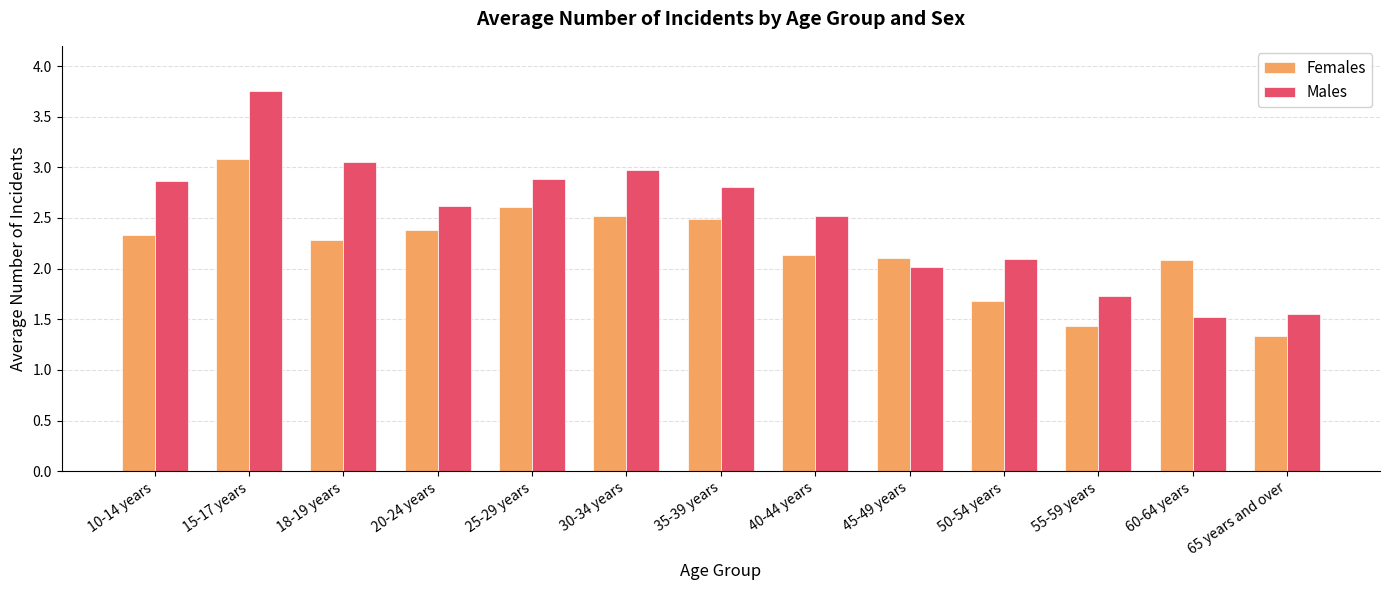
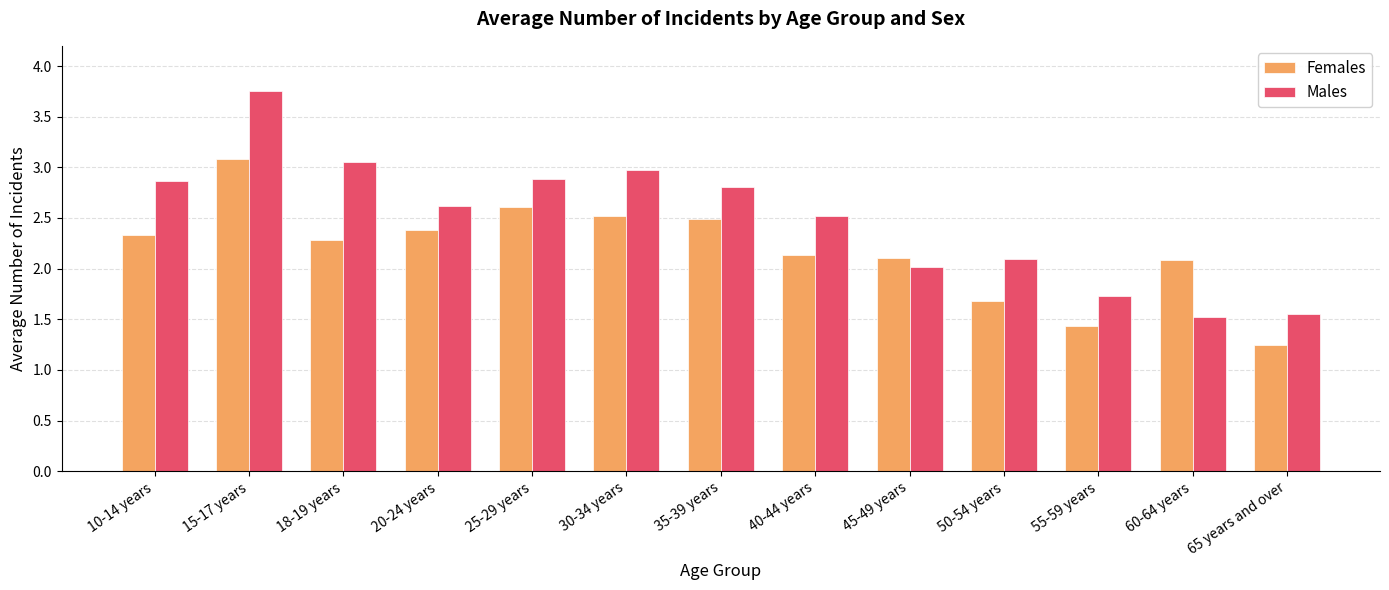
Females, 65 years and over: 1.34 -> 1.24
